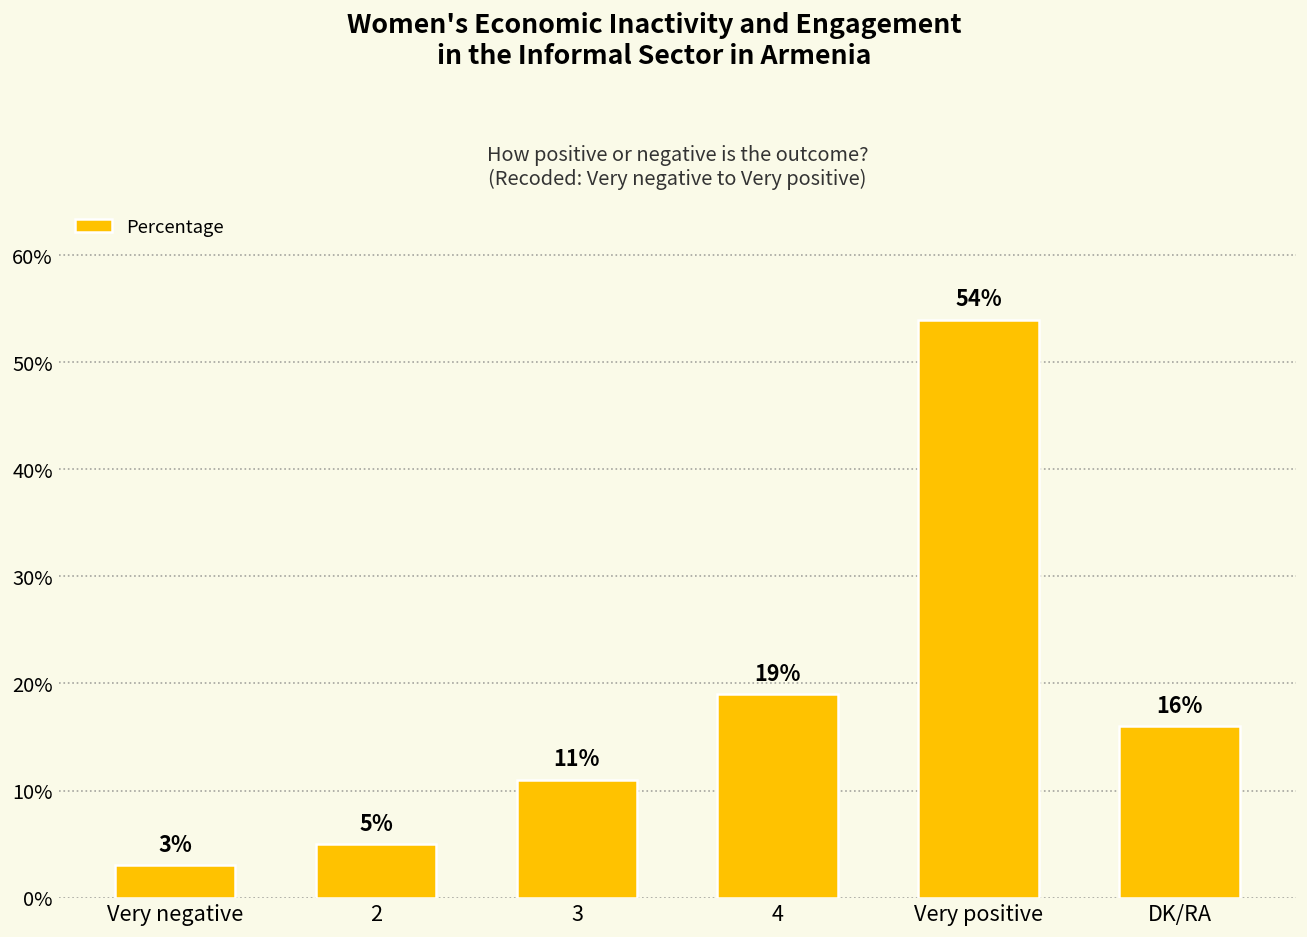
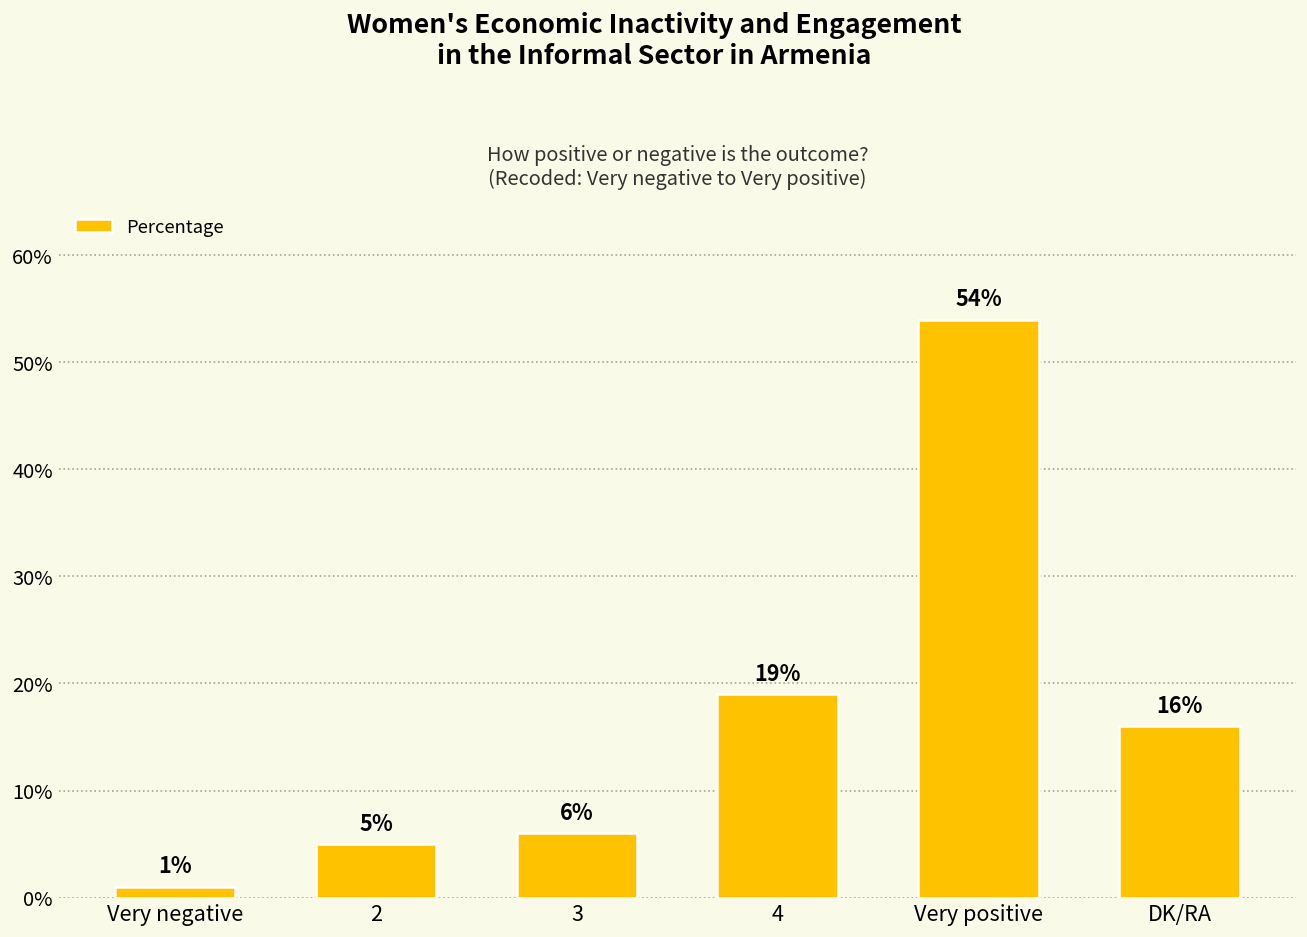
Very negative: 3% -> 1%
3: 11% -> 6%
